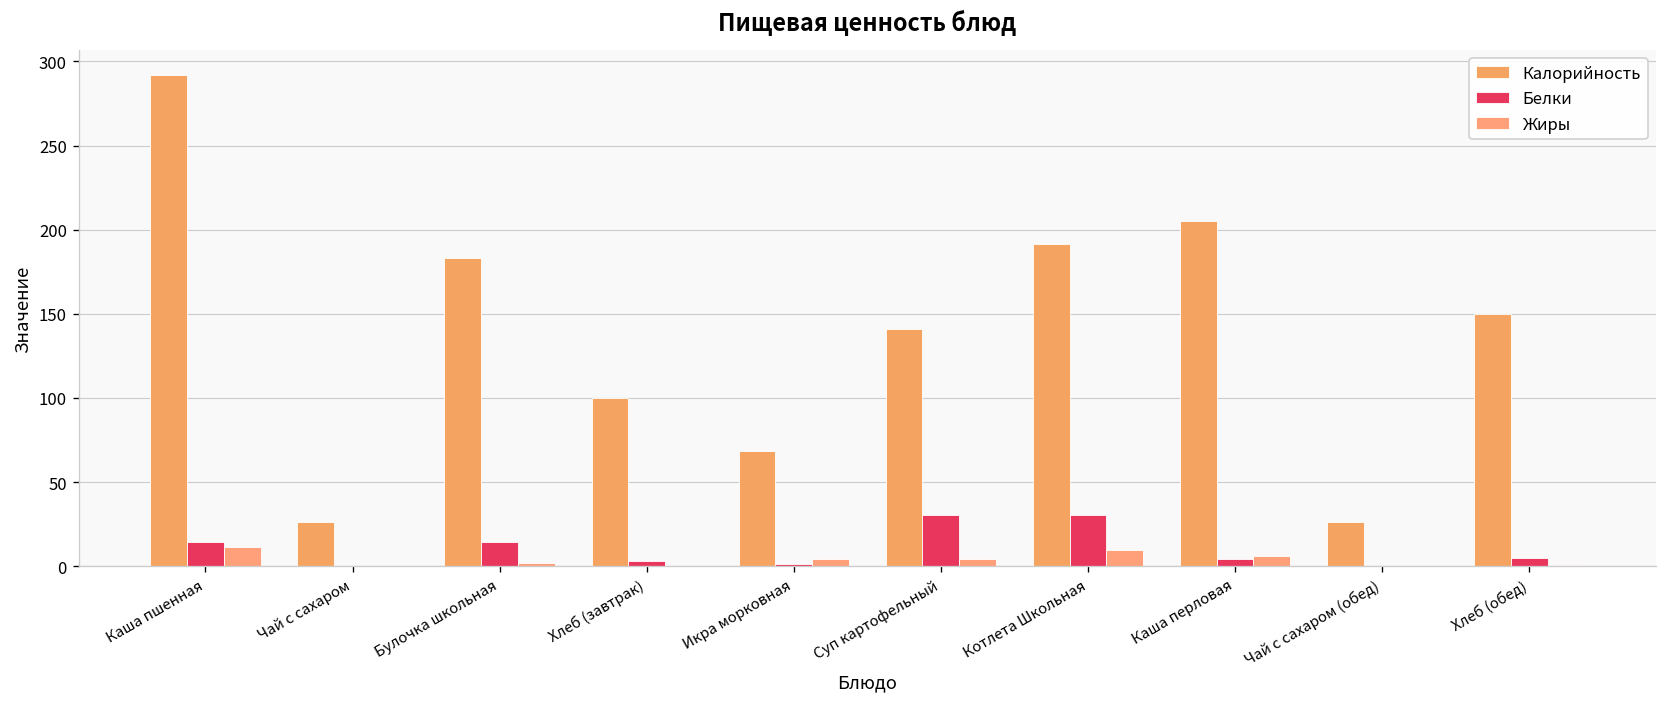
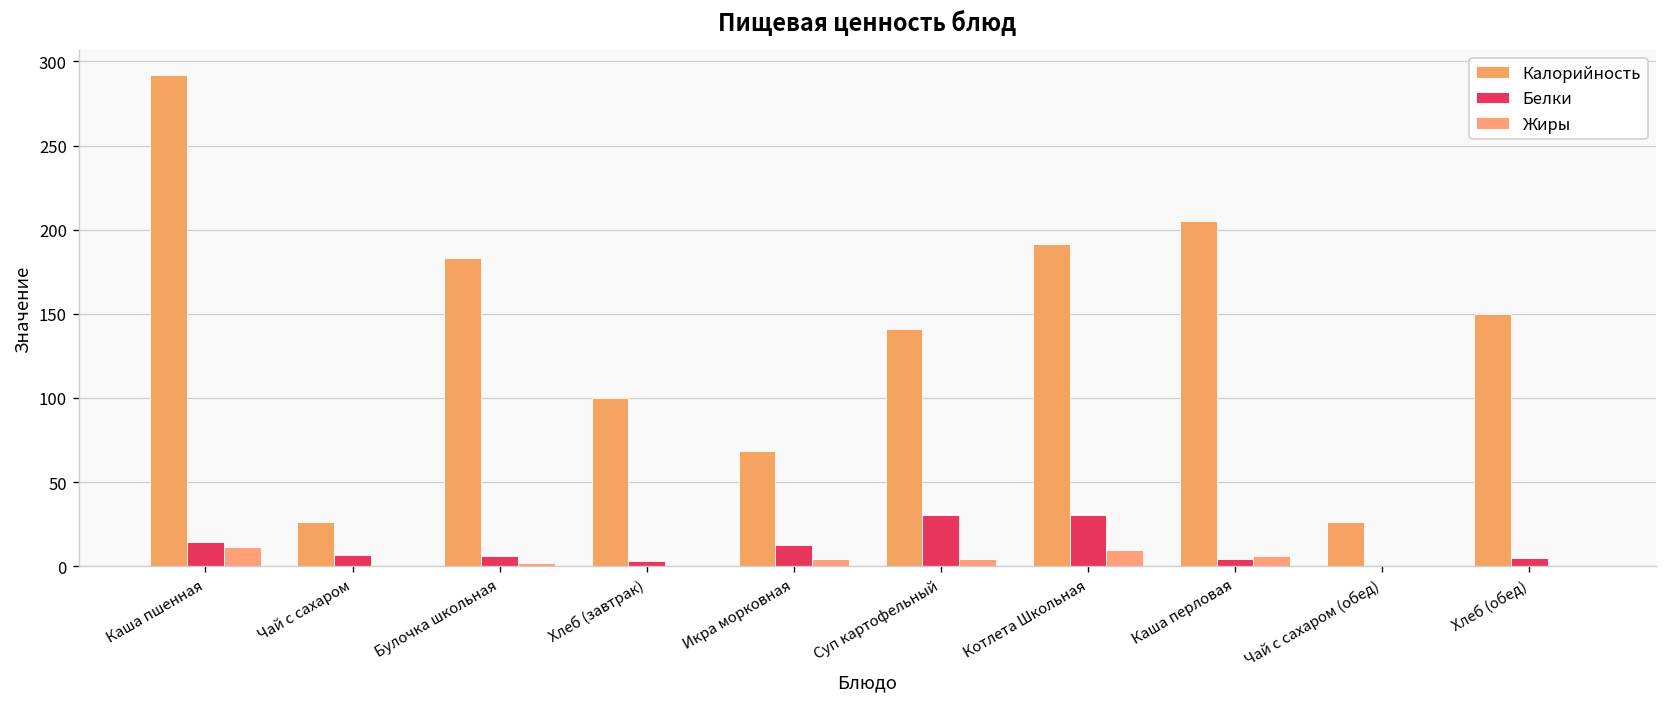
Белки, Чай с сахаром: 0 -> 7
Белки, Булочка школьная: 14 -> 6
Белки, Икра морковная: 1 -> 12
